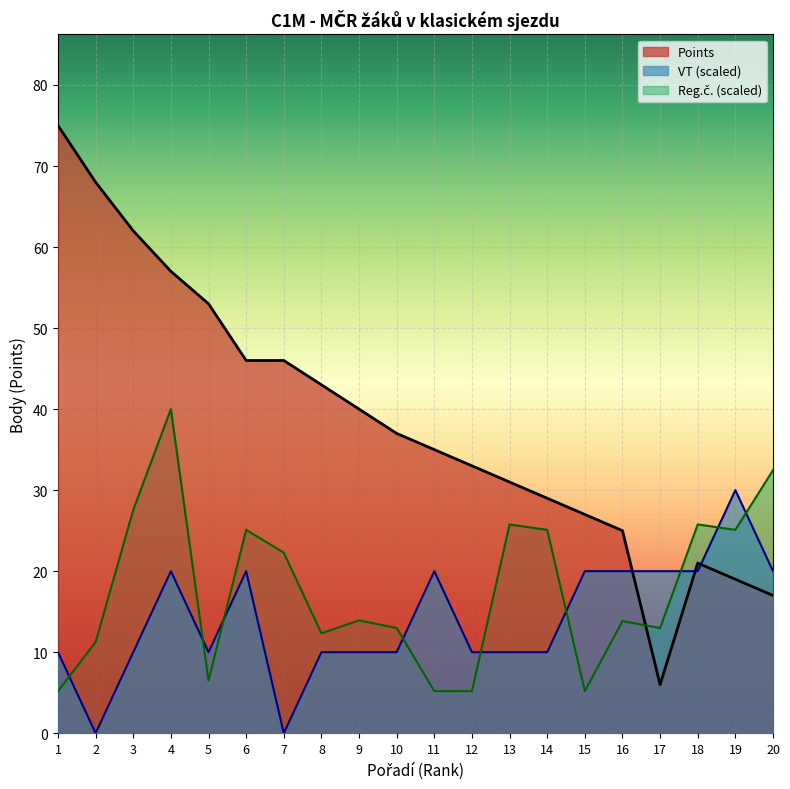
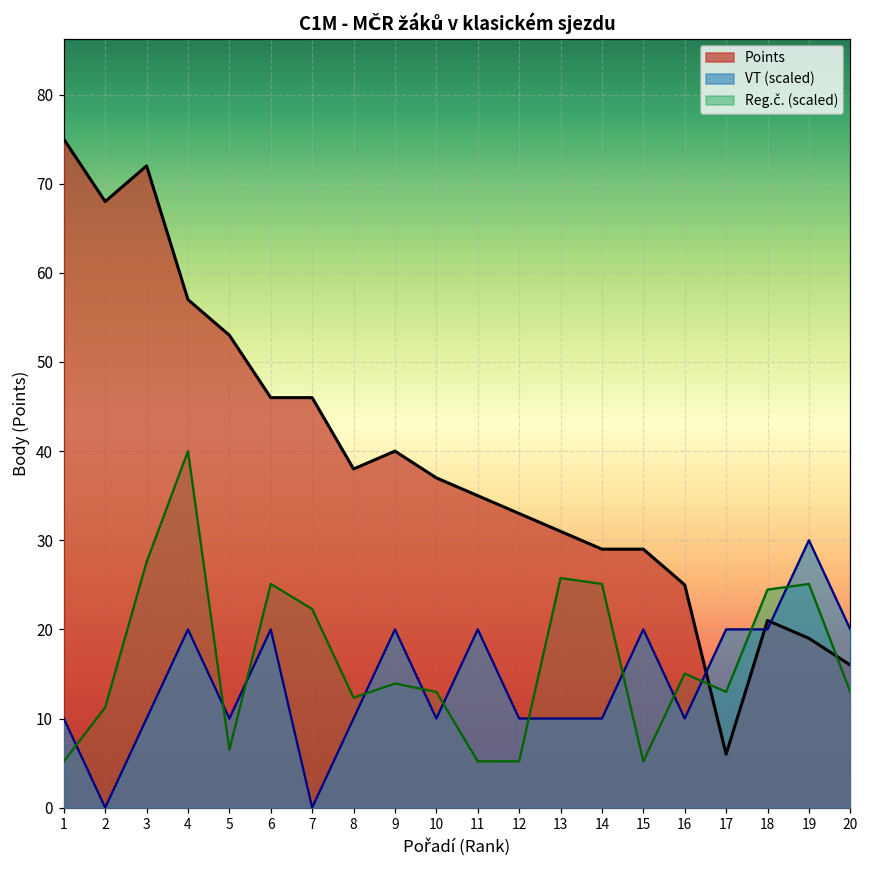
Points, 3: 62 -> 72
Points, 8: 43 -> 38
VT (scaled), 9: 10 -> 20
Points, 15: 27 -> 29
VT (scaled), 16: 20 -> 10
Reg.č. (scaled), 16: 14 -> 15
Reg.č. (scaled), 18: 26 -> 24
Points, 20: 17 -> 16
Reg.č. (scaled), 20: 32 -> 13
